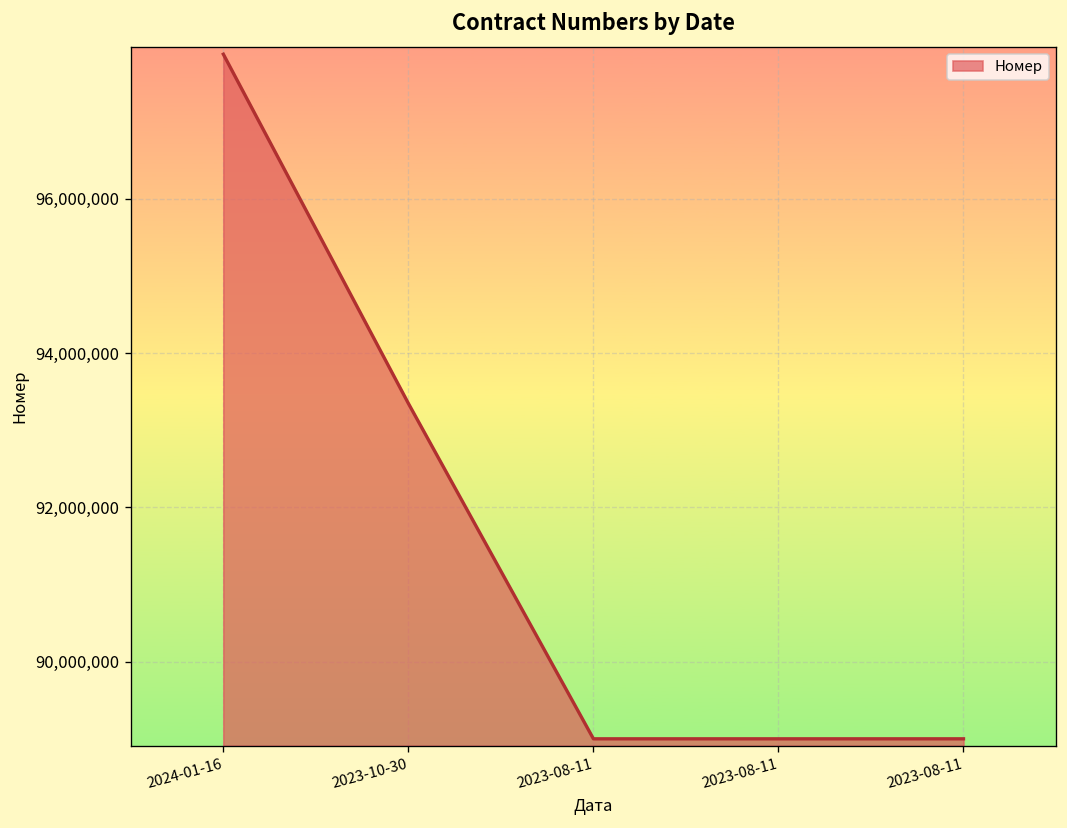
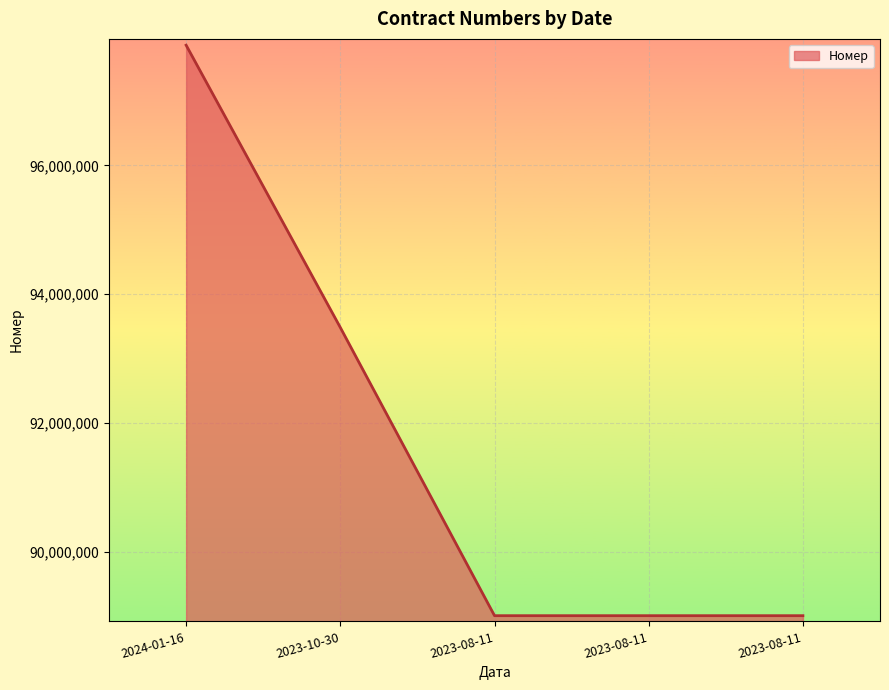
2023-10-30: 93,300,000 -> 93,500,000
